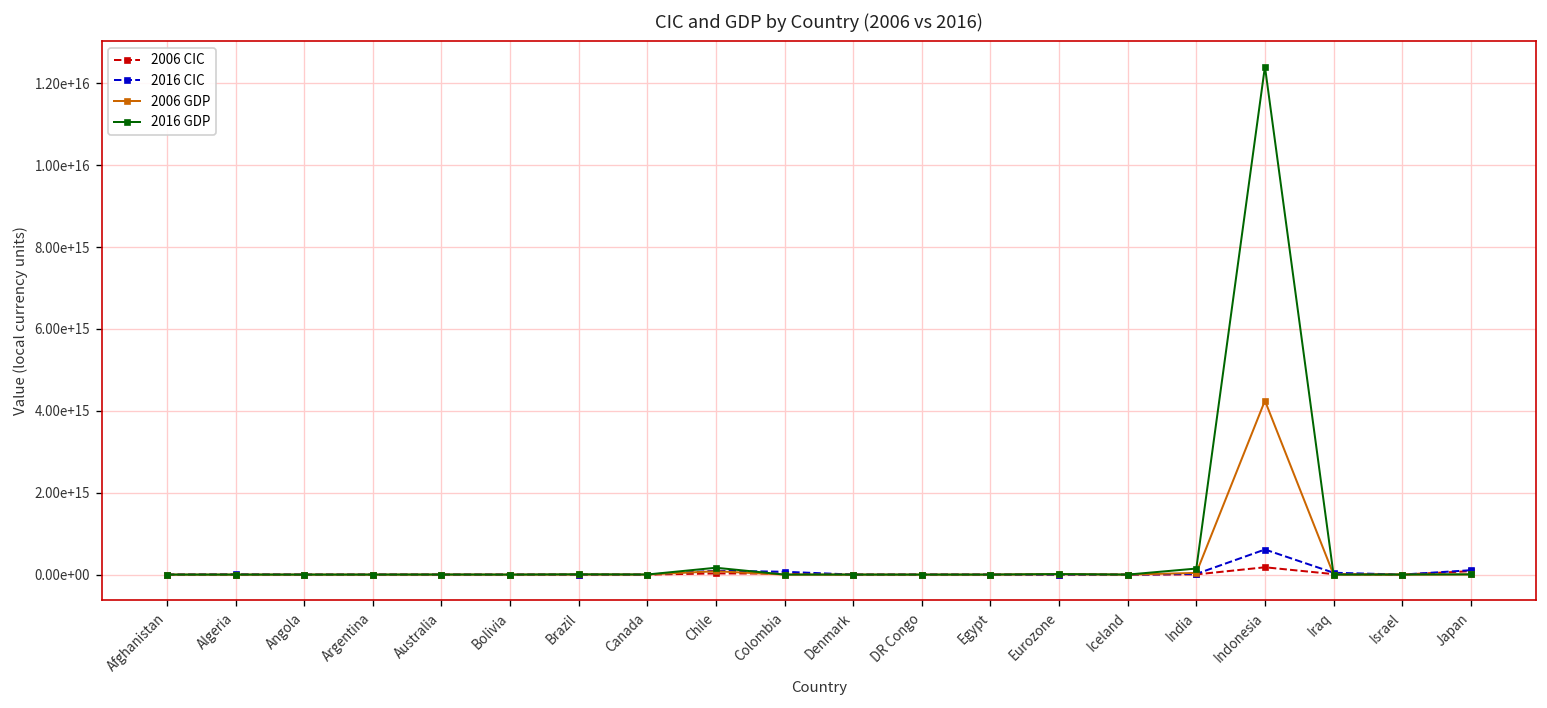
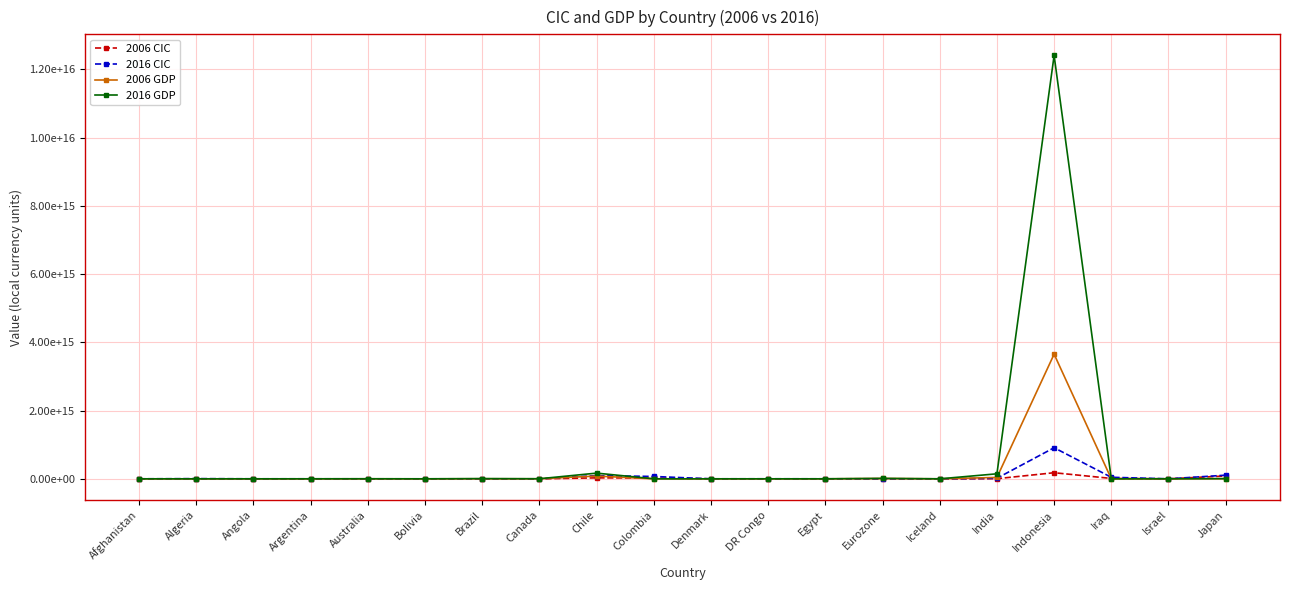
2016 CIC, Indonesia: 600000000000000 -> 900000000000000
2006 GDP, Indonesia: 4200000000000000 -> 3700000000000000
